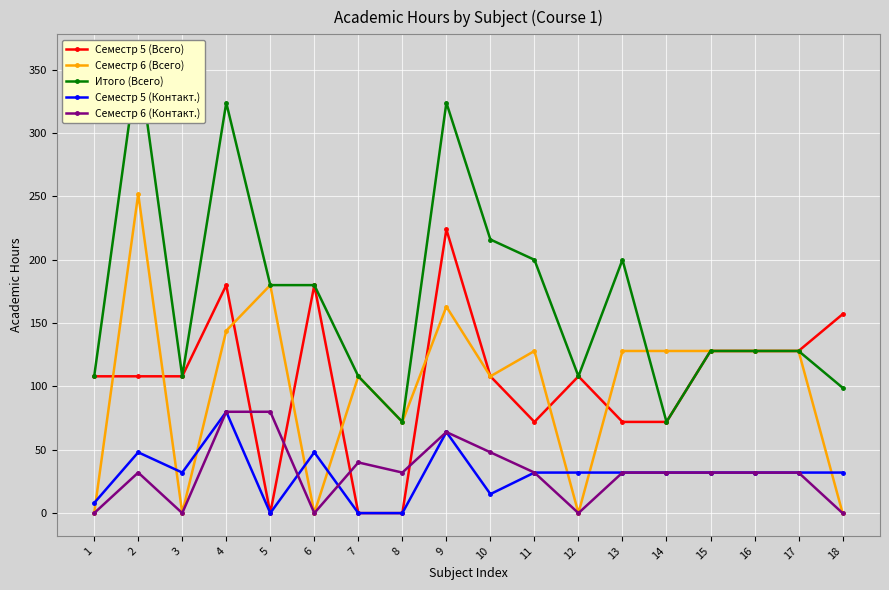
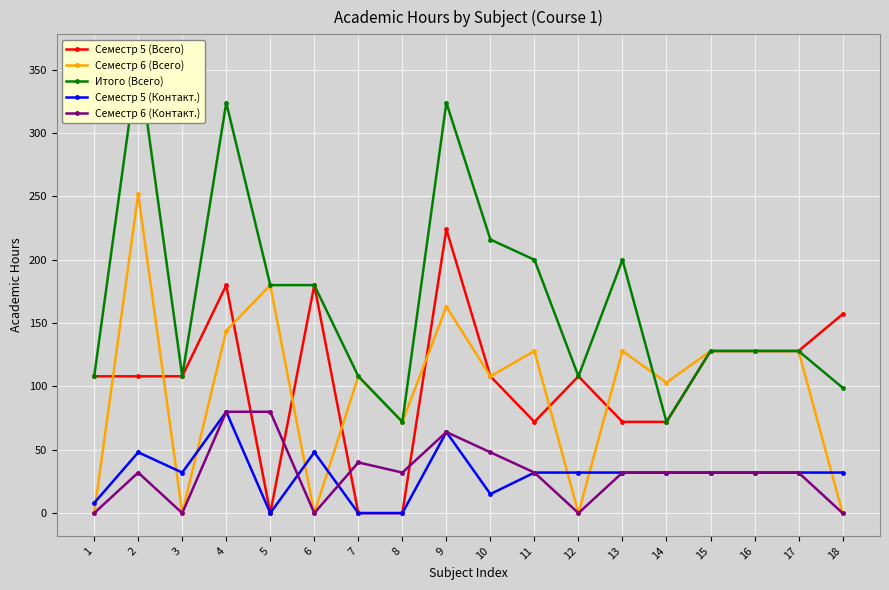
Семестр 6 (Всего), 14: 128 -> 103
